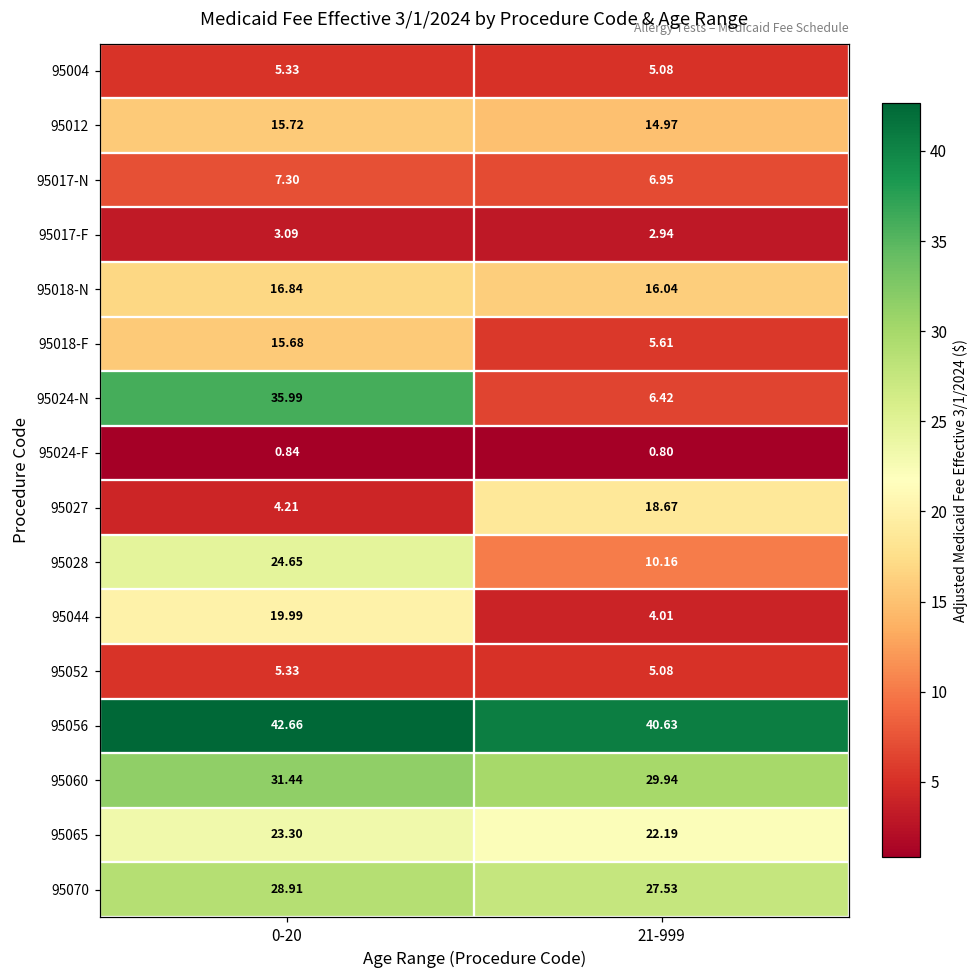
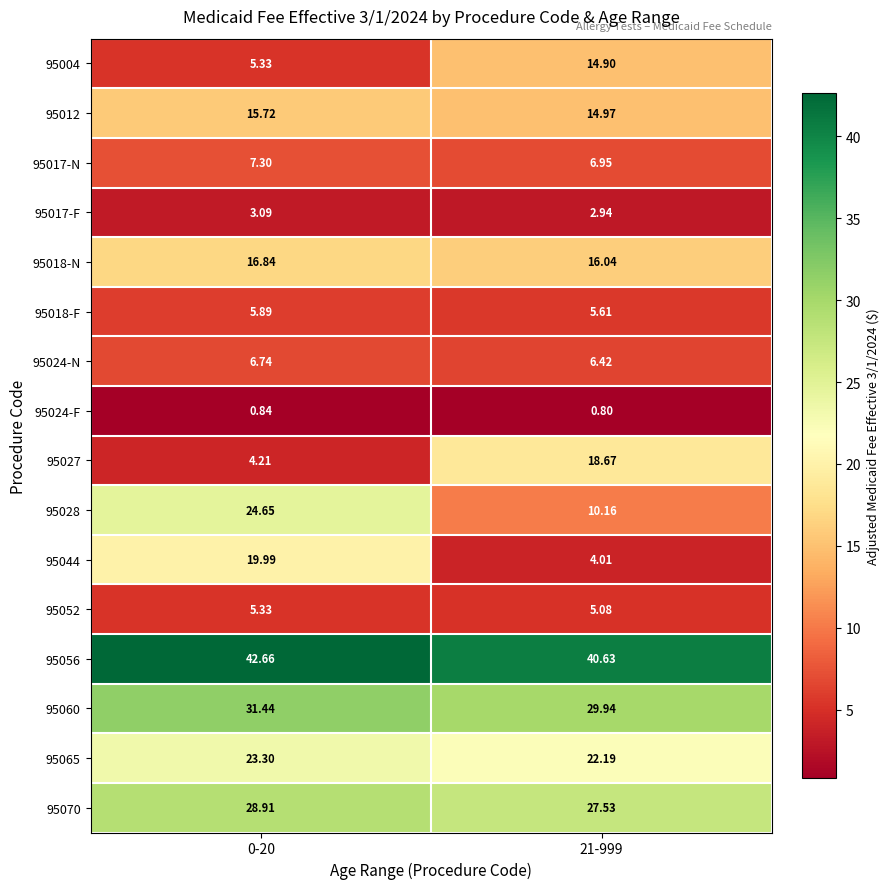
95004, 21-999: 5.08 -> 14.90
95018-F, 0-20: 15.68 -> 5.89
95024-N, 0-20: 35.99 -> 6.74
